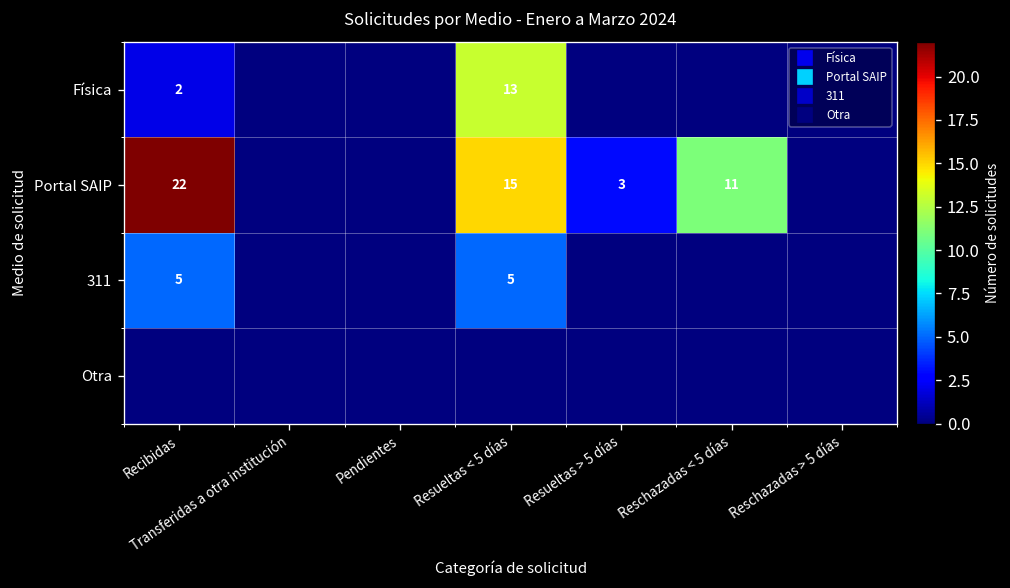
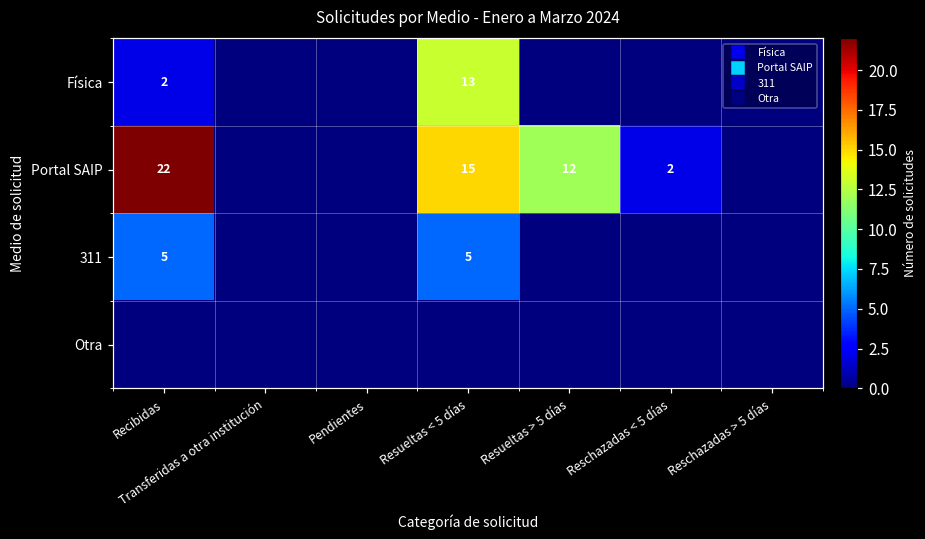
Portal SAIP, Resueltas > 5 días: 3 -> 12
Portal SAIP, Reschazadas < 5 días: 11 -> 2
